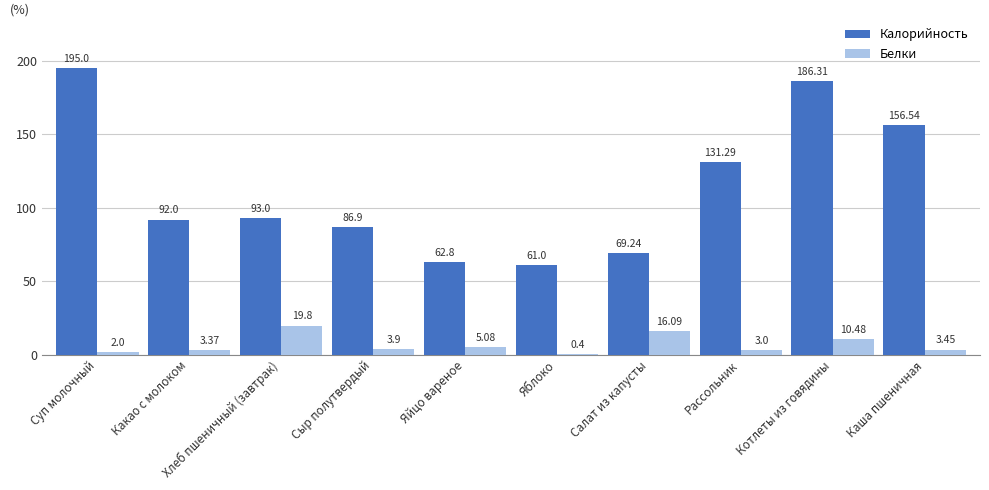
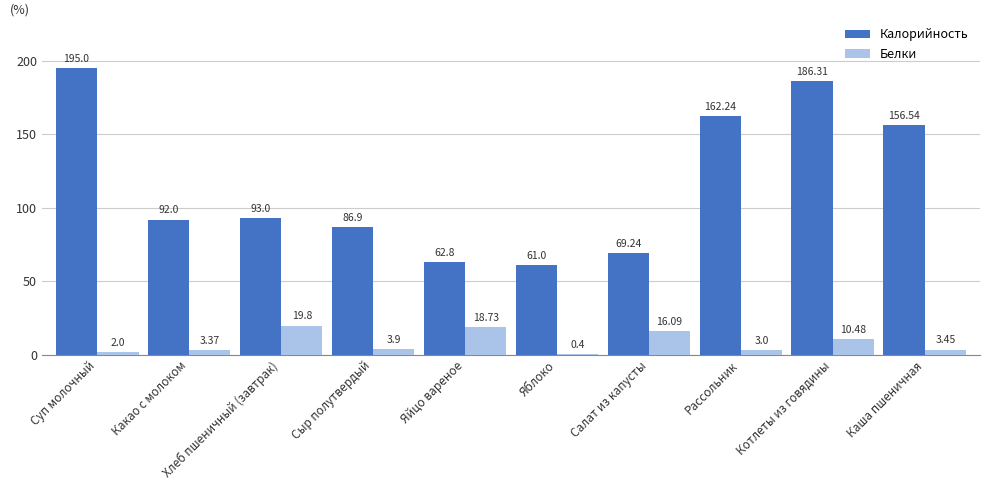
Белки, Яйцо вареное: 5.08 -> 18.73
Калорийность, Рассольник: 131.29 -> 162.24
